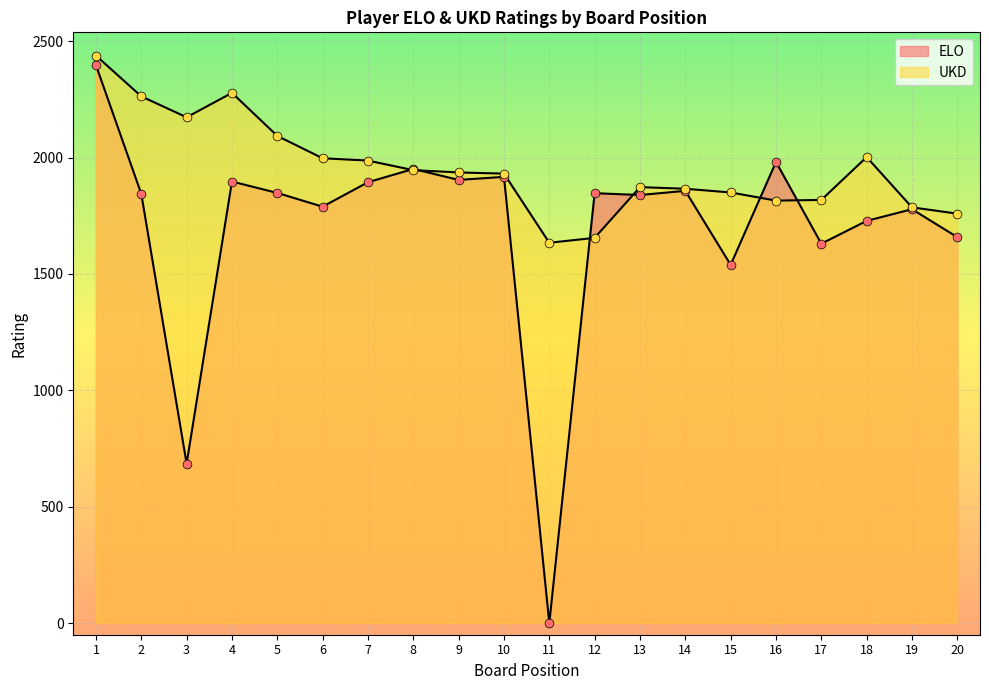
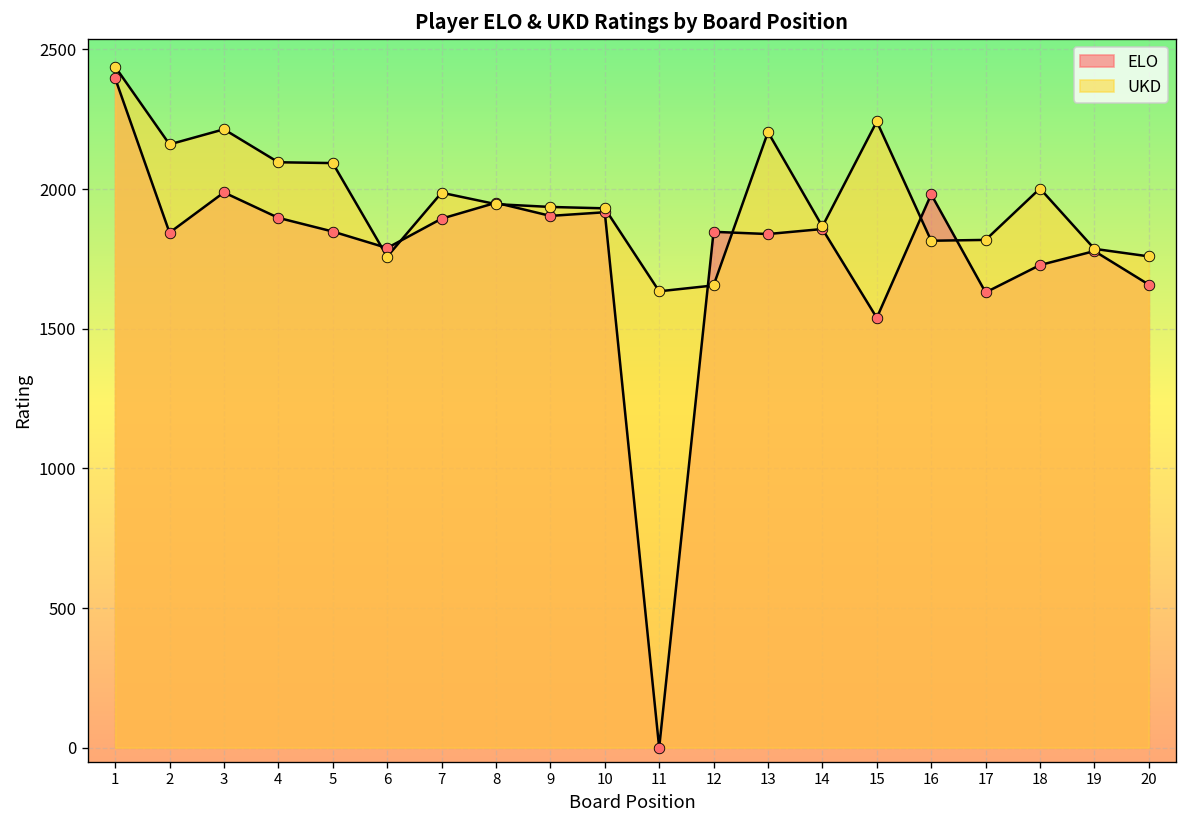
UKD, 2: 2260 -> 2160
ELO, 3: 690 -> 1990
UKD, 3: 2170 -> 2210
UKD, 4: 2280 -> 2100
UKD, 6: 2000 -> 1760
UKD, 13: 1870 -> 2200
UKD, 15: 1850 -> 2240
